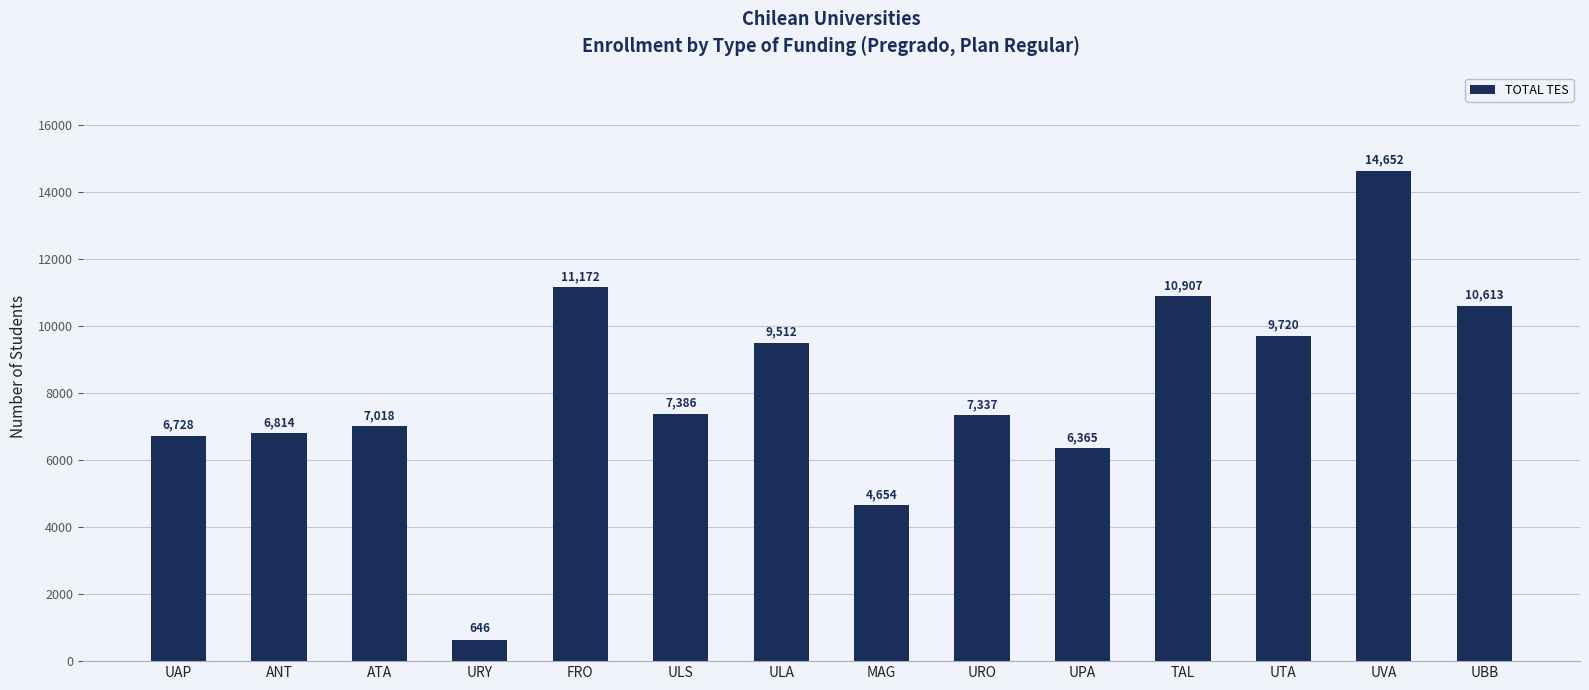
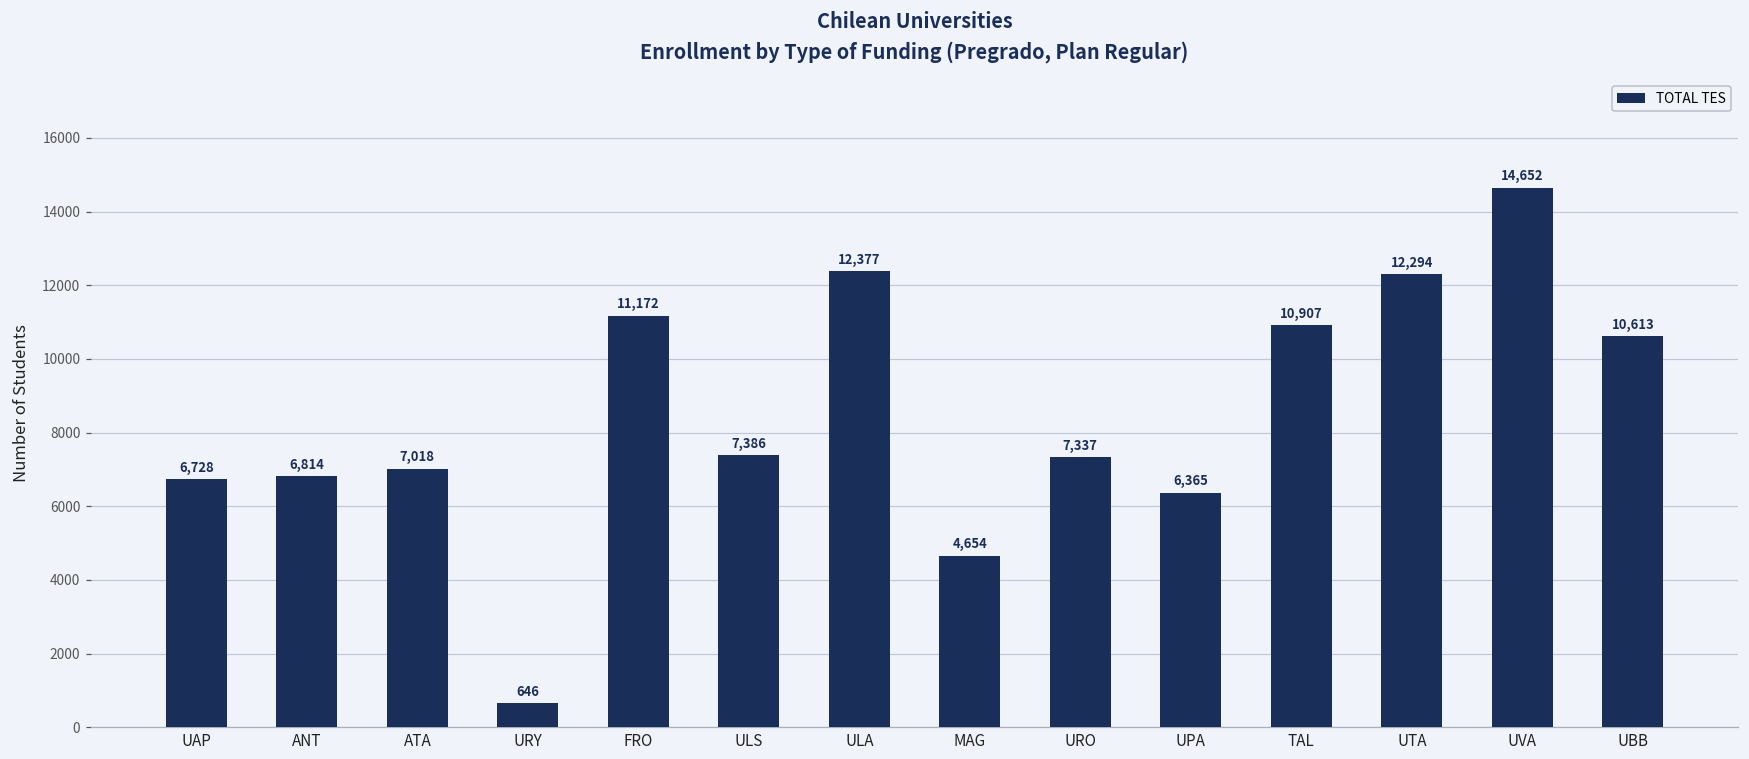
ULA: 9,512 -> 12,377
UTA: 9,720 -> 12,294
